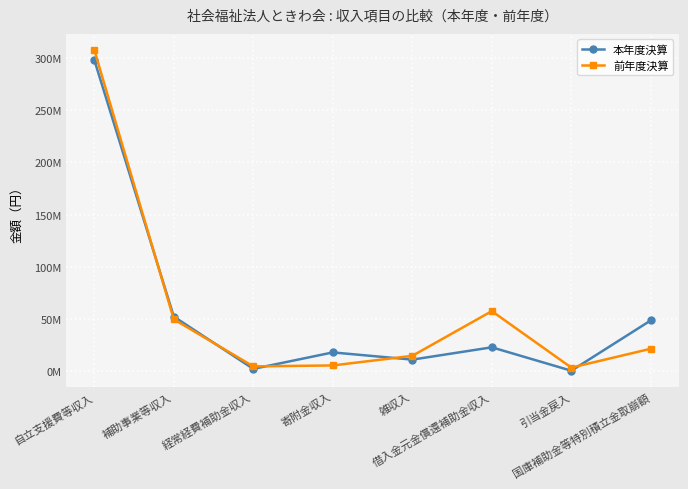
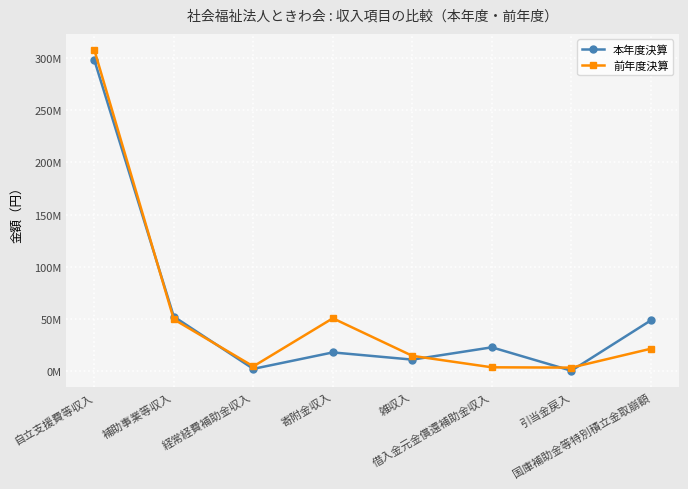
前年度決算, 寄附金収入: 5000000 -> 50000000
前年度決算, 借入金元金償還補助金収入: 57000000 -> 3000000
